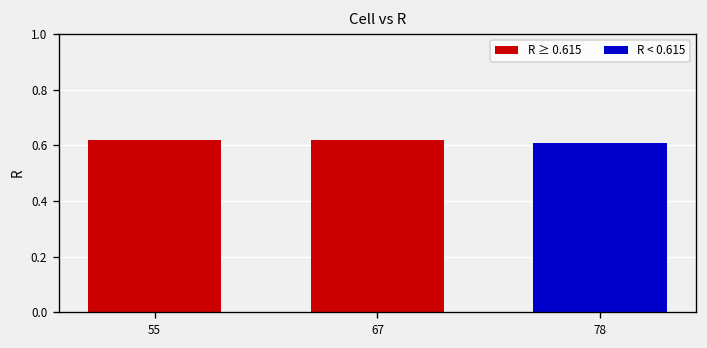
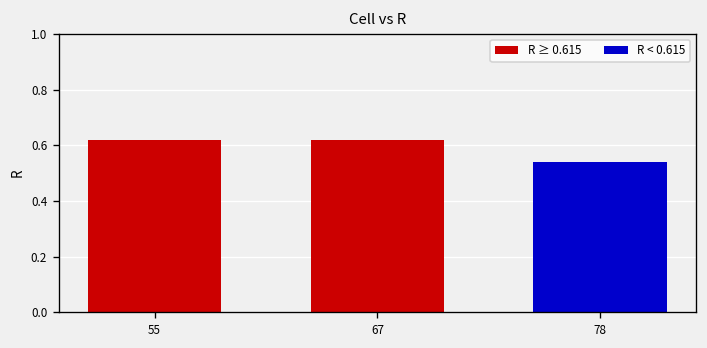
78: 0.61 -> 0.54
